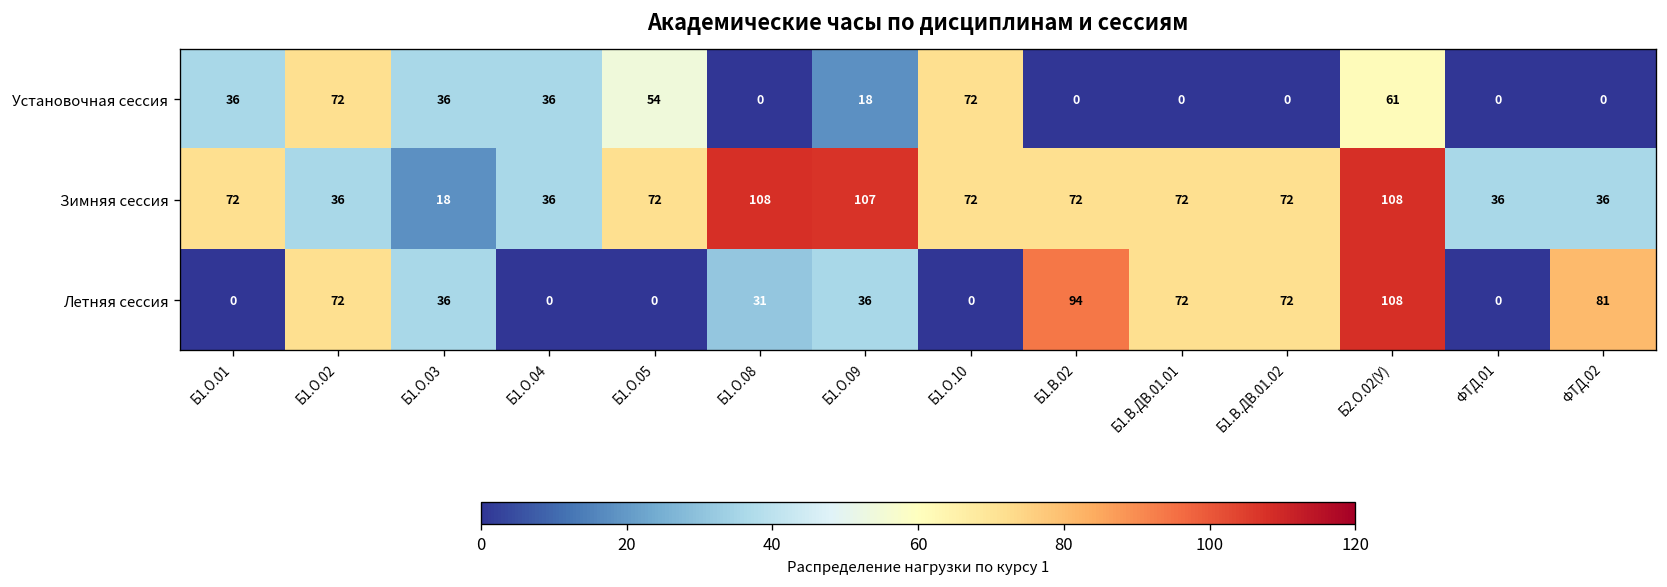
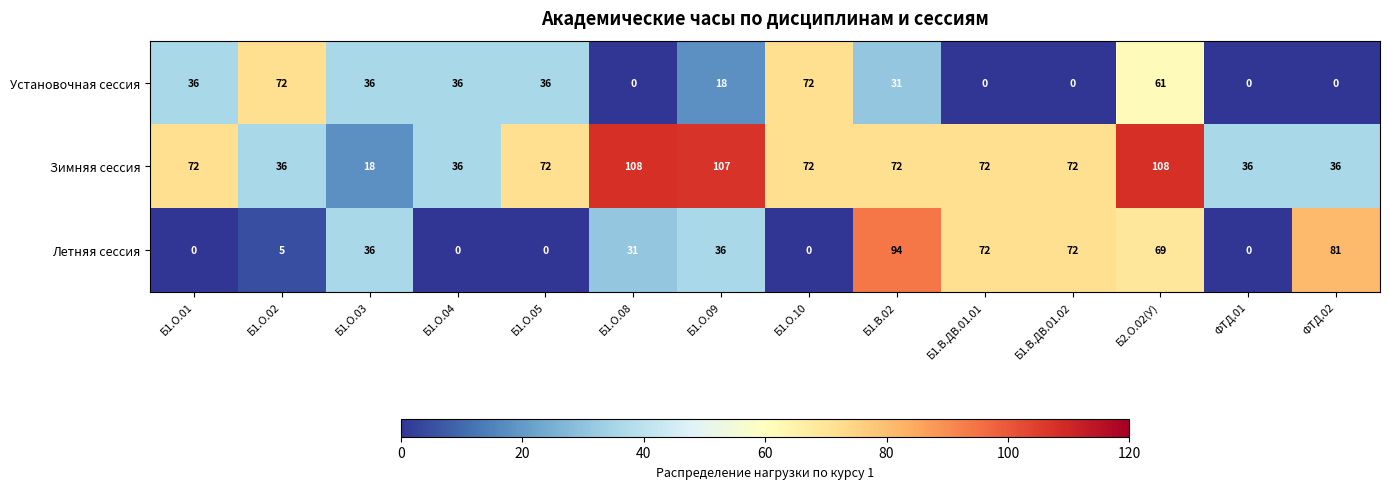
Установочная сессия, Б1.О.05: 54 -> 36
Установочная сессия, Б1.В.02: 0 -> 31
Летняя сессия, Б1.О.02: 72 -> 5
Летняя сессия, Б2.О.02(У): 108 -> 69
